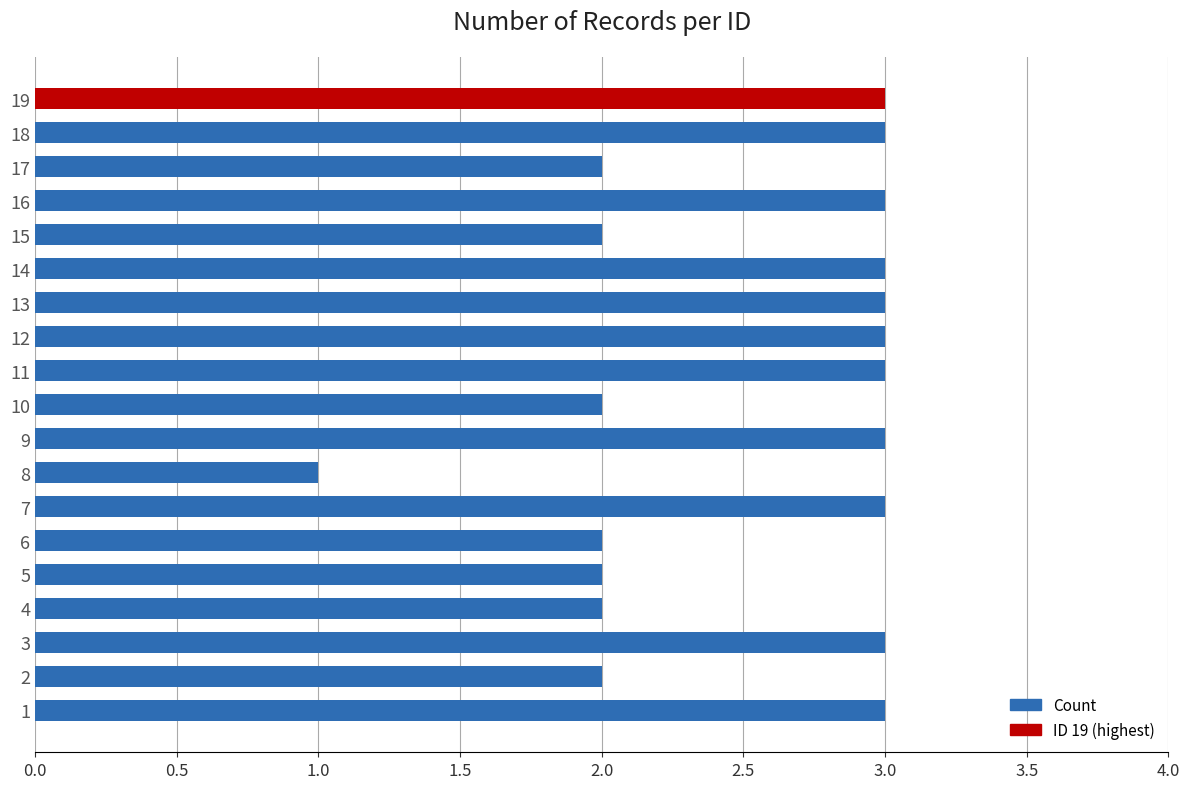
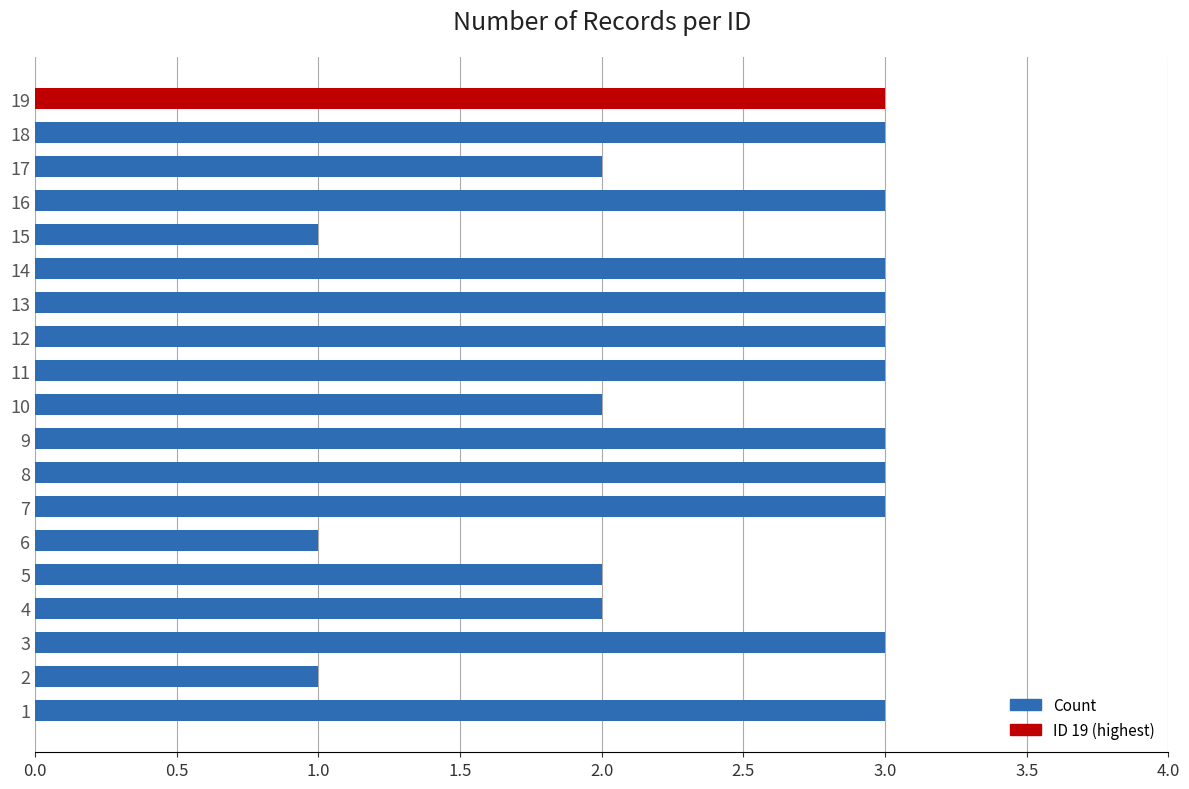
15: 2 -> 1
8: 1 -> 3
6: 2 -> 1
2: 2 -> 1
